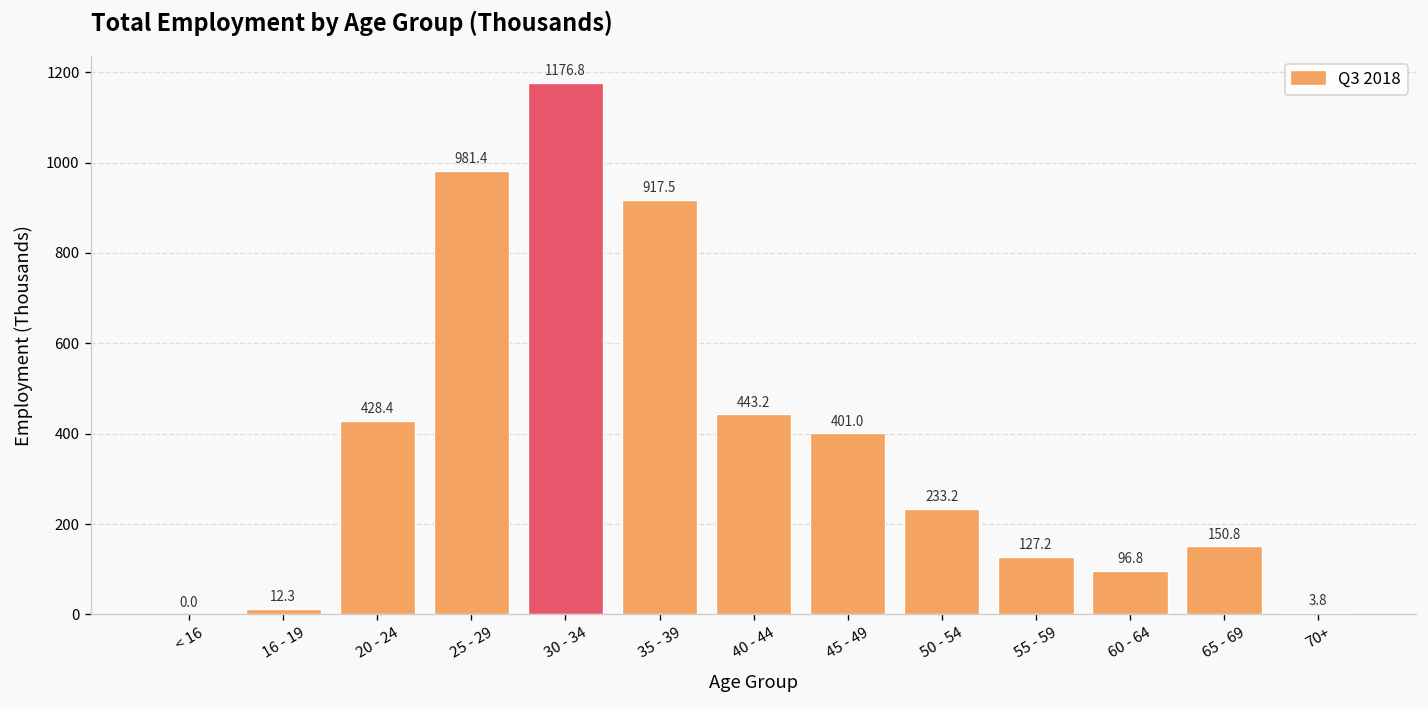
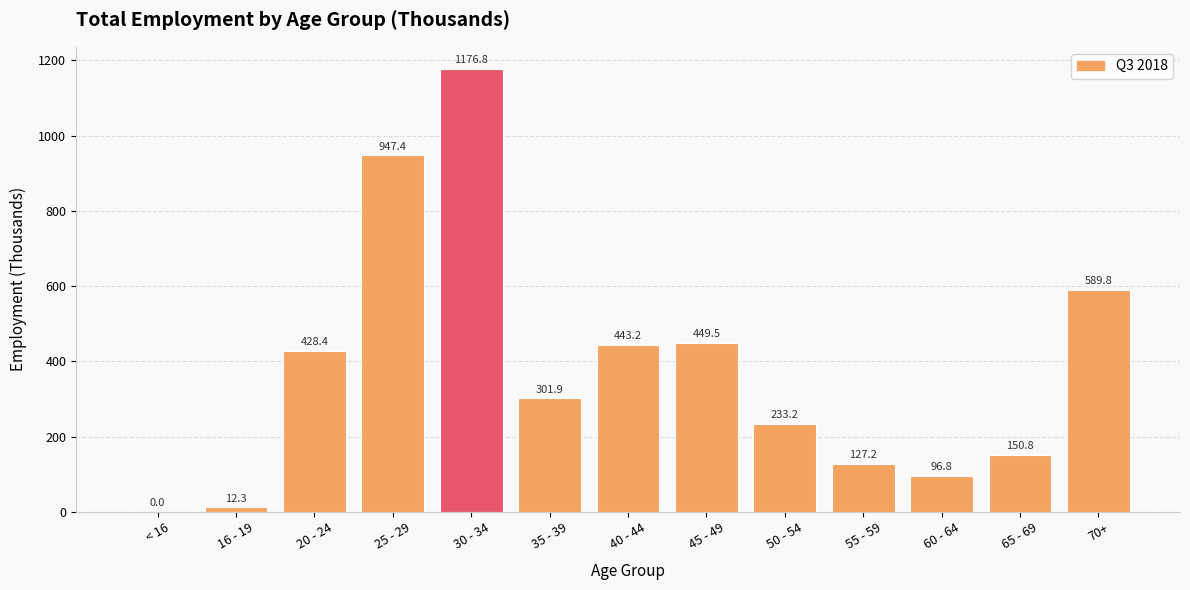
25 - 29: 981.4 -> 947.4
35 - 39: 917.5 -> 301.9
45 - 49: 401.0 -> 449.5
70+: 3.8 -> 589.8
